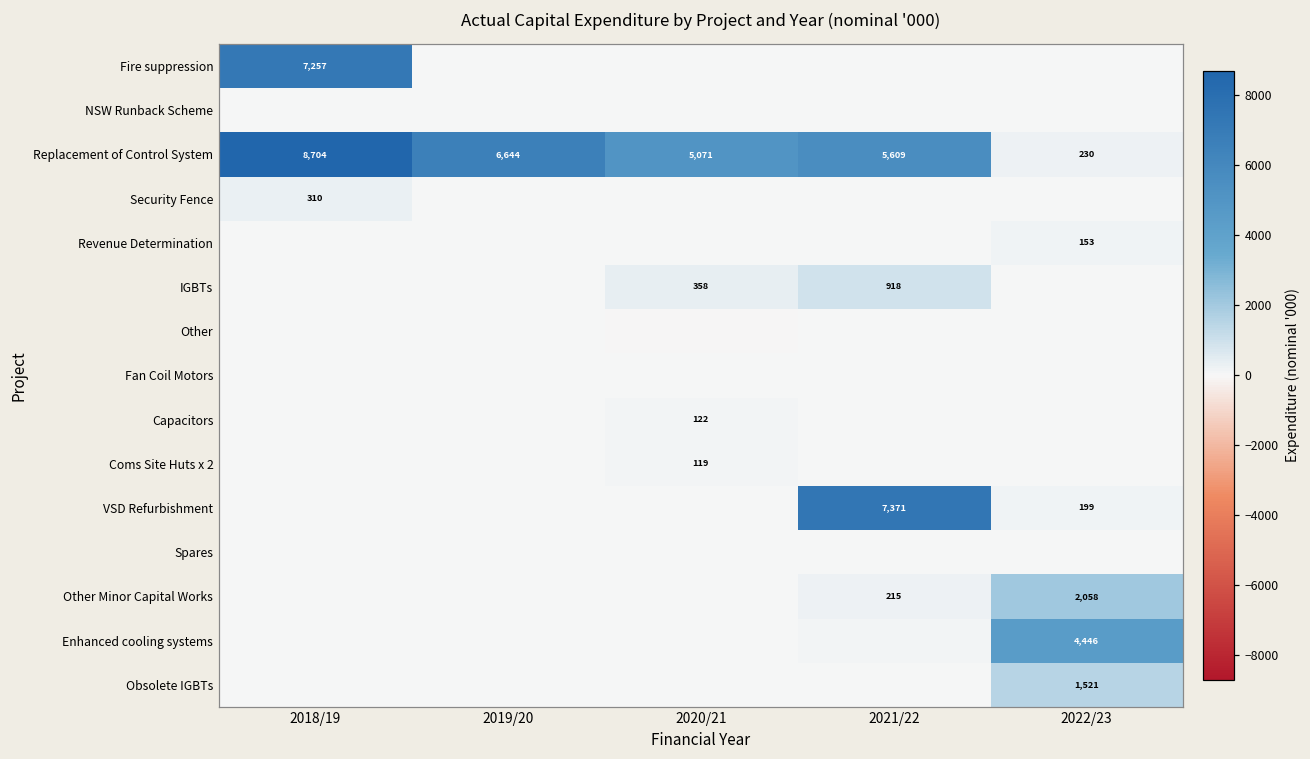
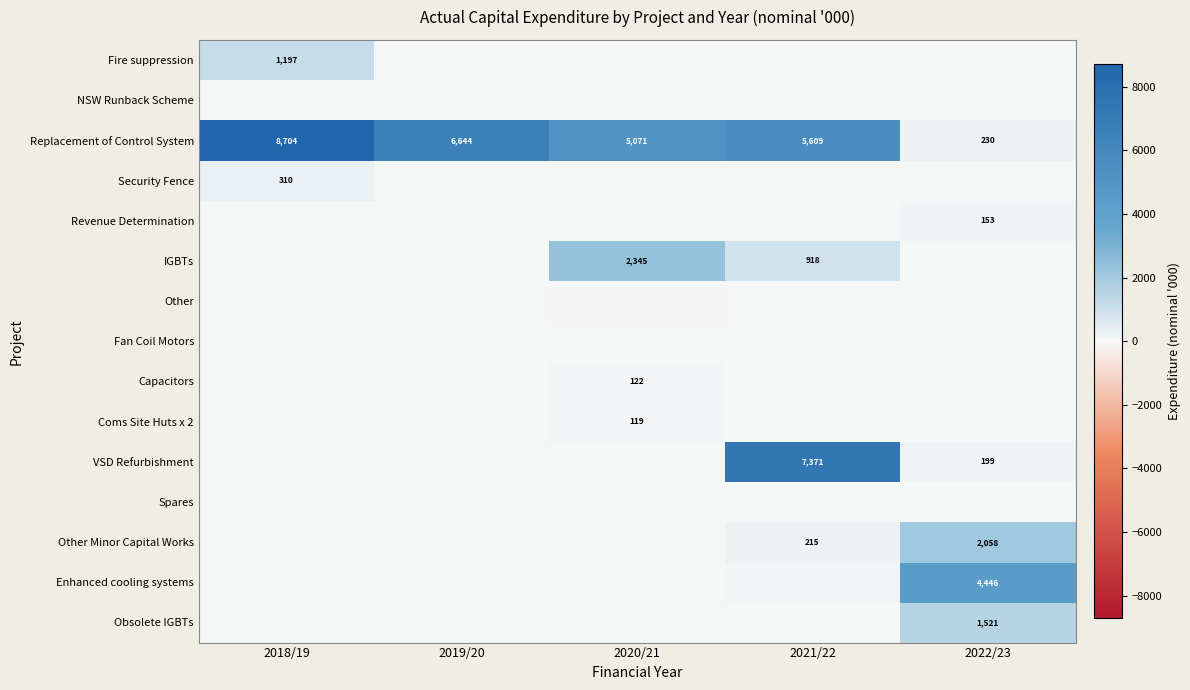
Fire suppression, 2018/19: 7,257 -> 1,197
IGBTs, 2020/21: 358 -> 2,345
